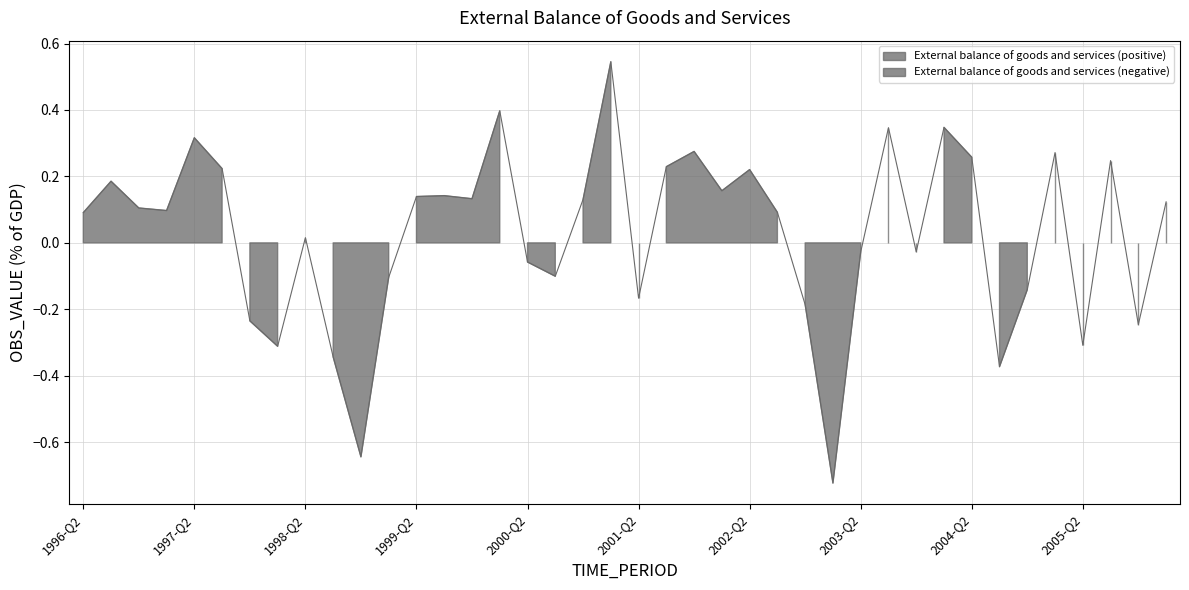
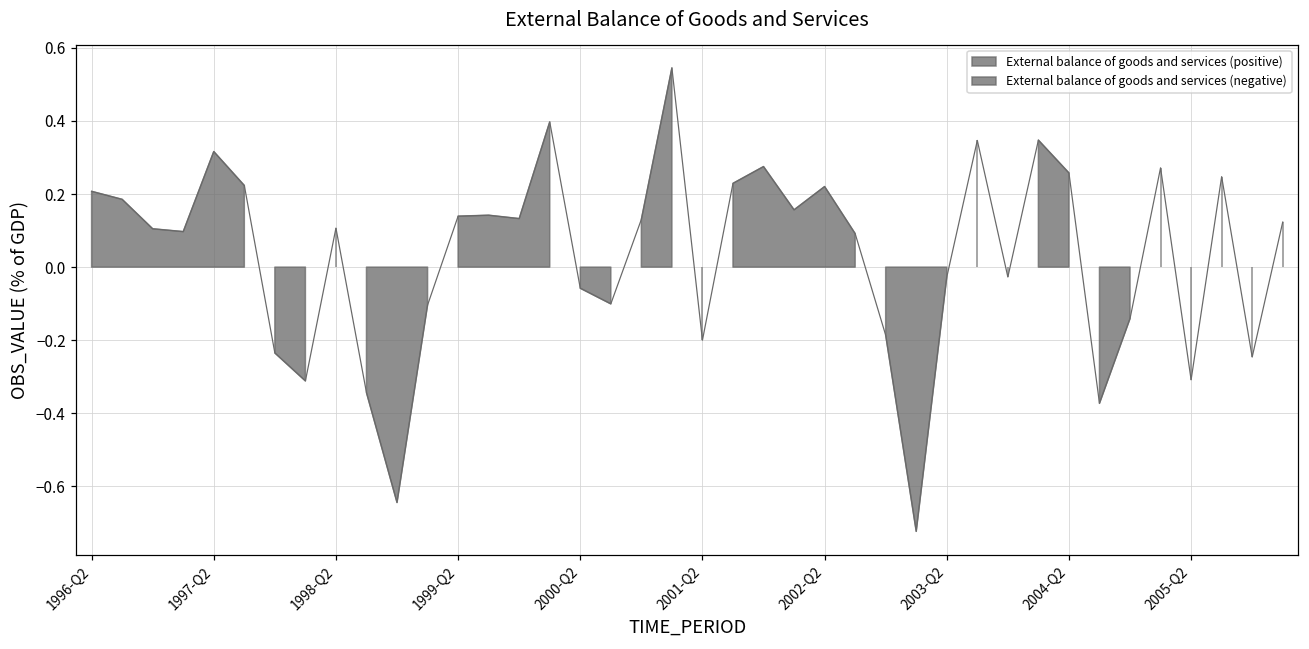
1996-Q2: 0.09 -> 0.21
1998-Q2: 0.02 -> 0.11
2001-Q2: -0.17 -> -0.20
